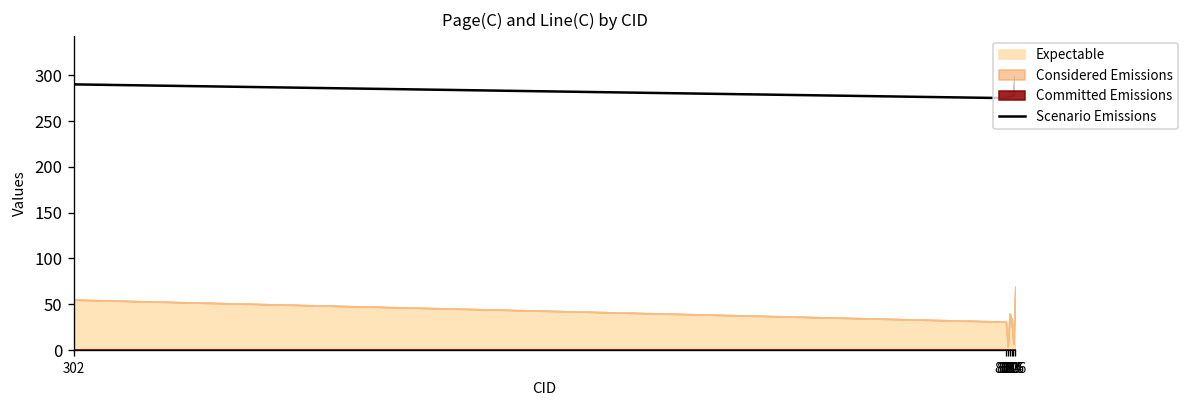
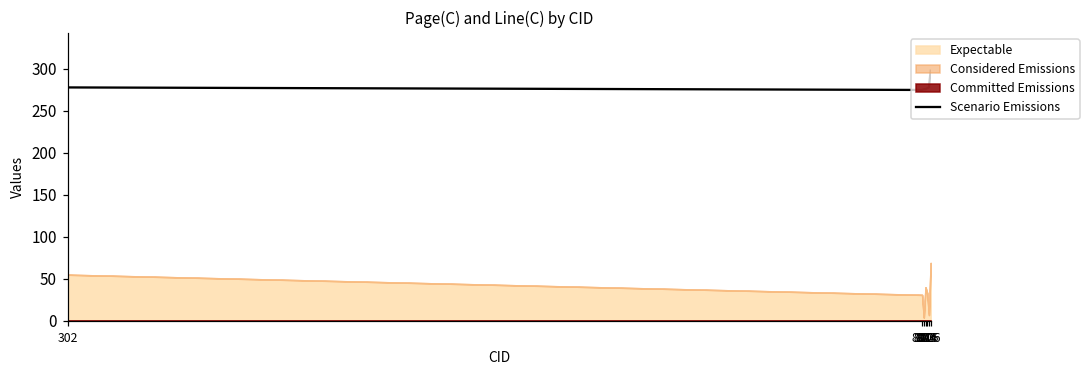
Scenario Emissions, 302: 290 -> 280
